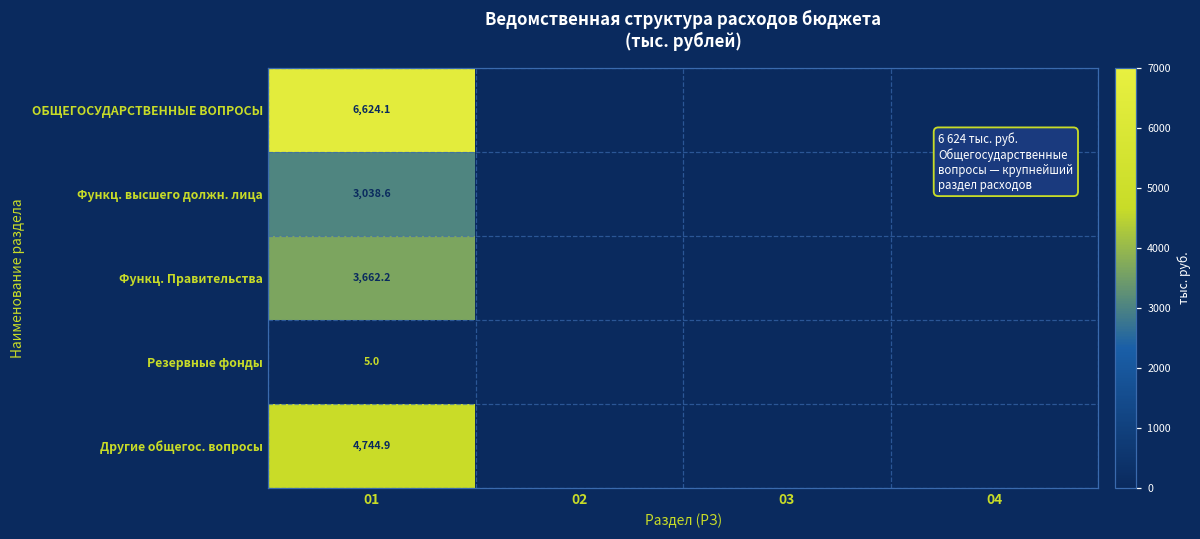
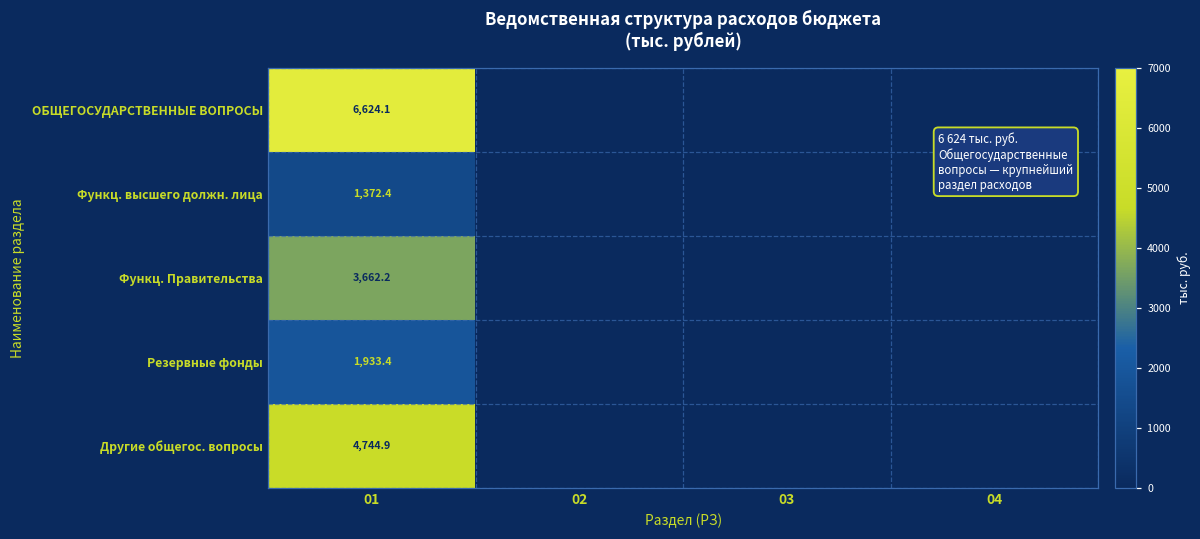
Функц. высшего должн. лица, 01: 3,038.6 -> 1,372.4
Резервные фонды, 01: 5.0 -> 1,933.4
